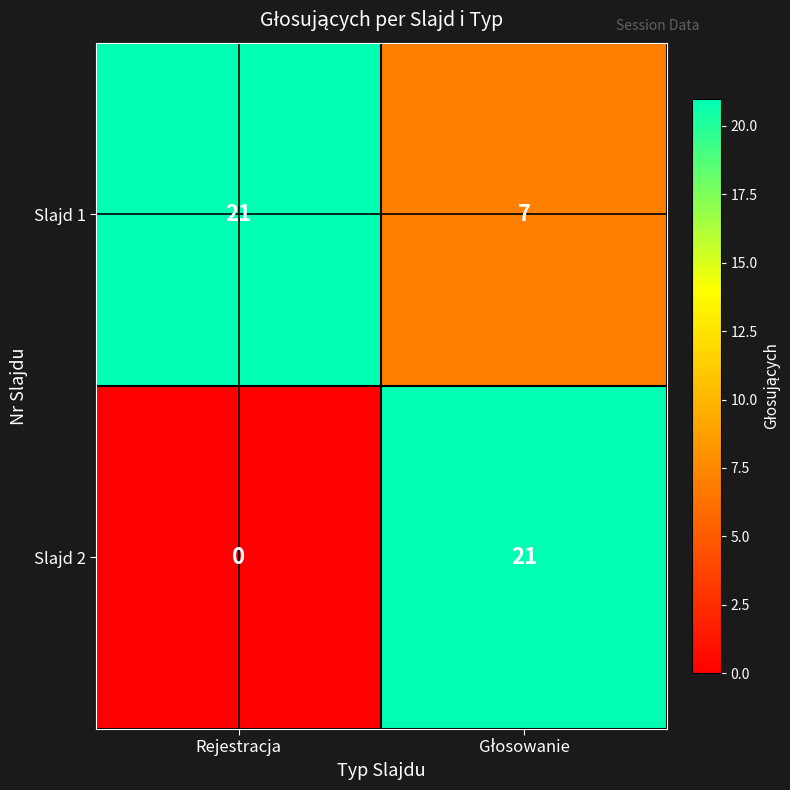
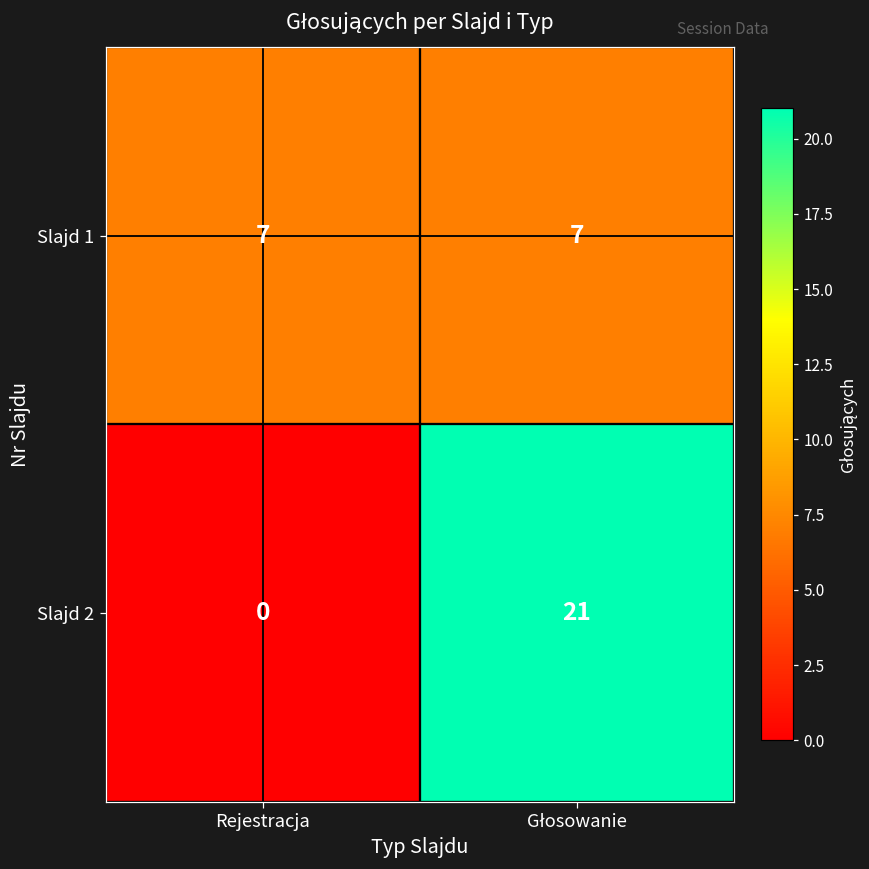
Slajd 1, Rejestracja: 21 -> 7
